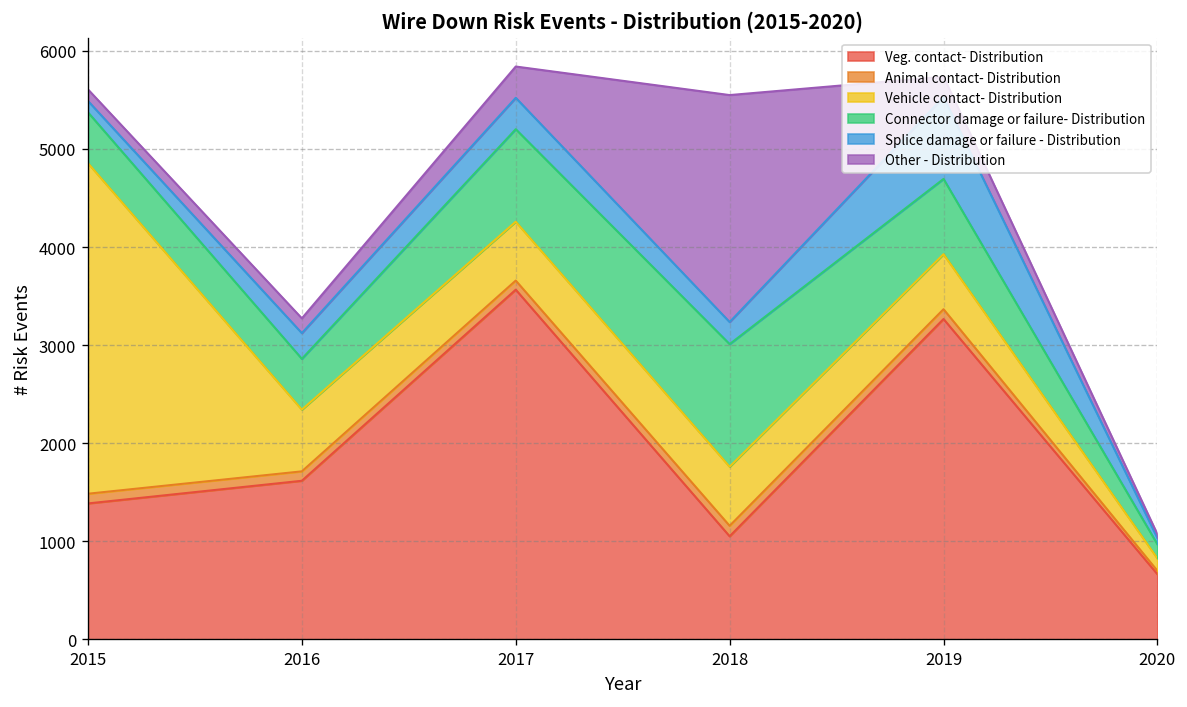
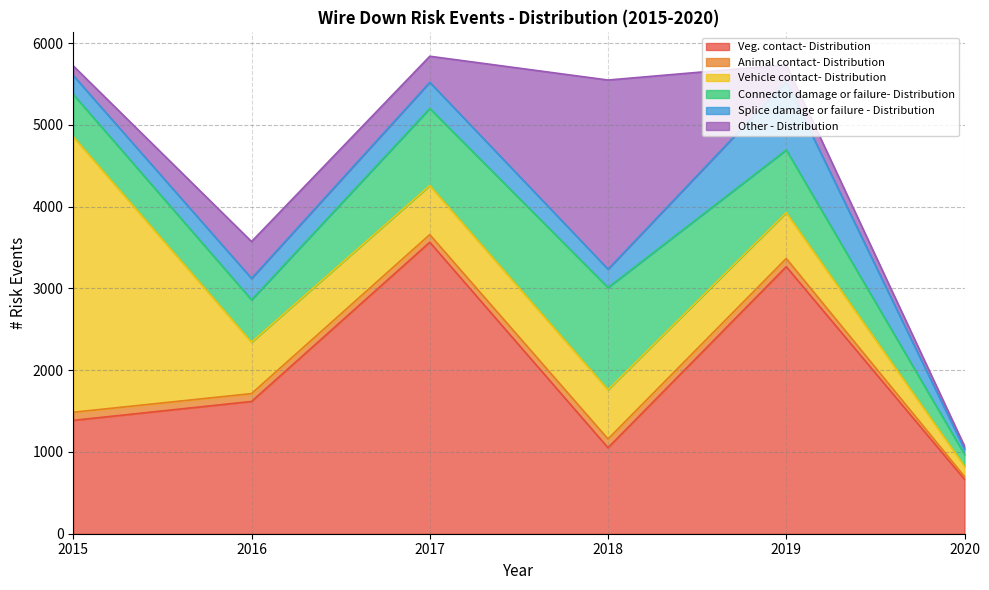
Splice damage or failure - Distribution, 2015: 100 -> 200
Other - Distribution, 2016: 200 -> 500
